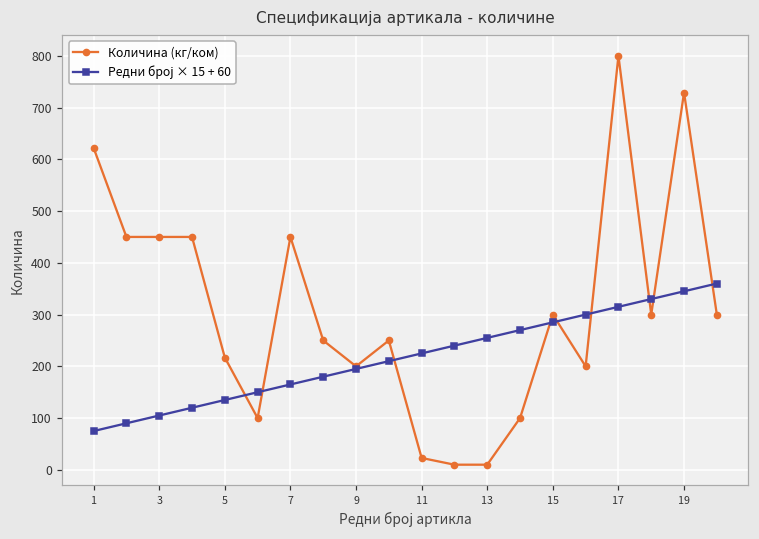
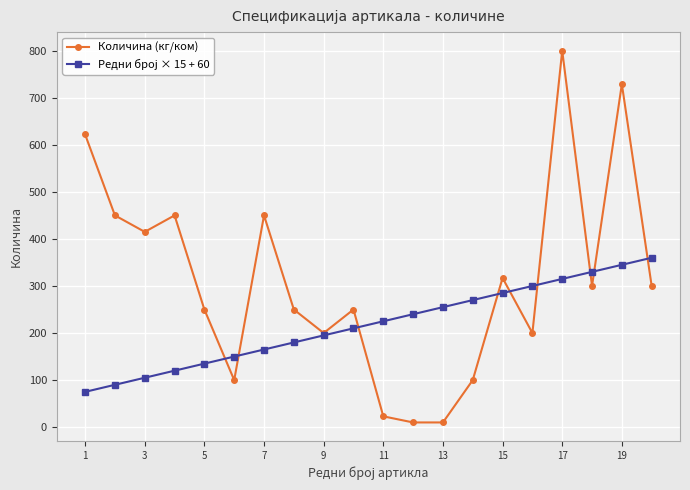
Количина (кг/ком), 3: 450 -> 420
Количина (кг/ком), 5: 220 -> 250
Количина (кг/ком), 15: 300 -> 320
